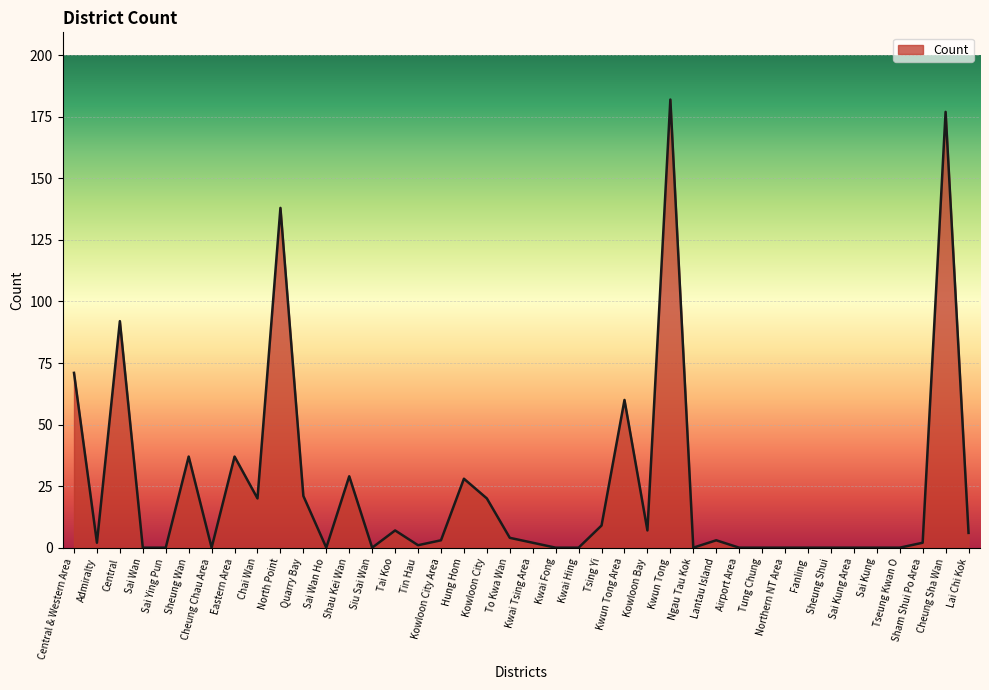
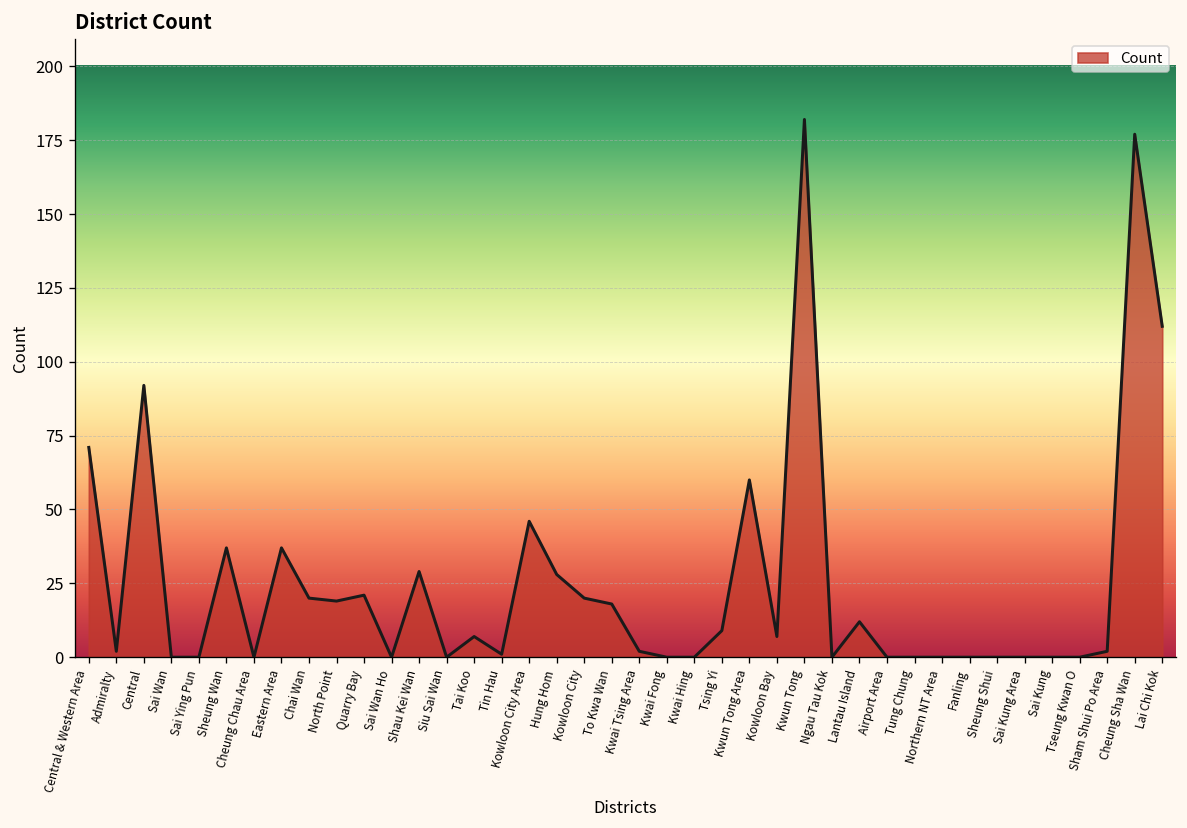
North Point: 138 -> 19
Kowloon City Area: 3 -> 46
To Kwa Wan: 4 -> 18
Lantau Island: 3 -> 12
Lai Chi Kok: 6 -> 112
